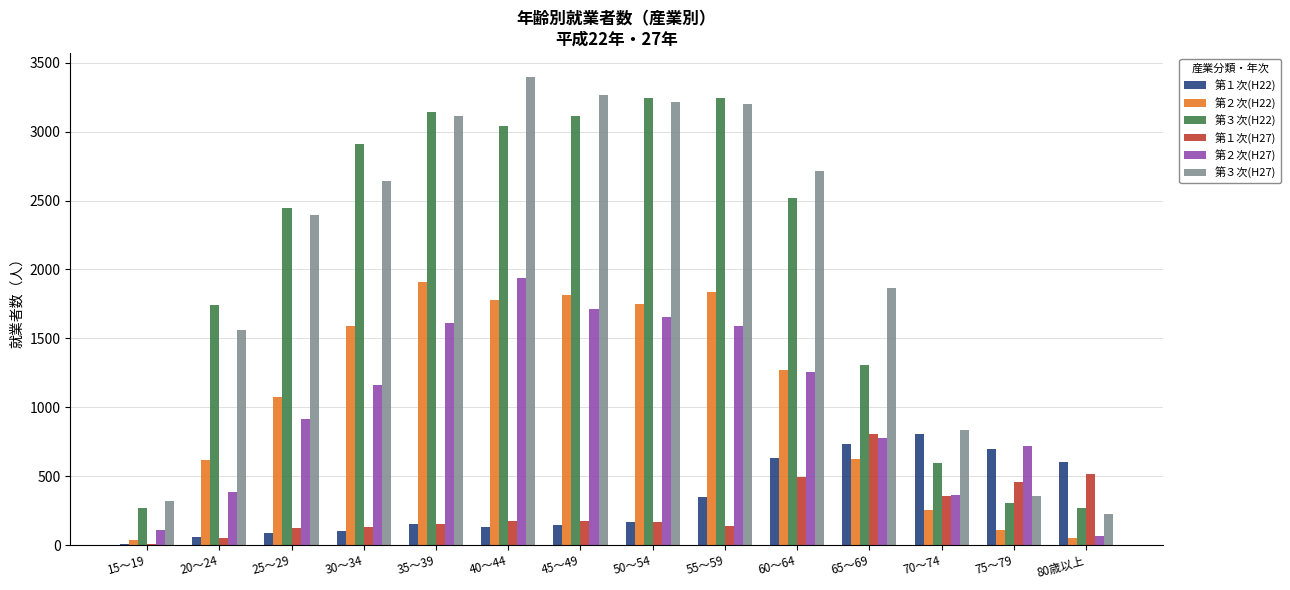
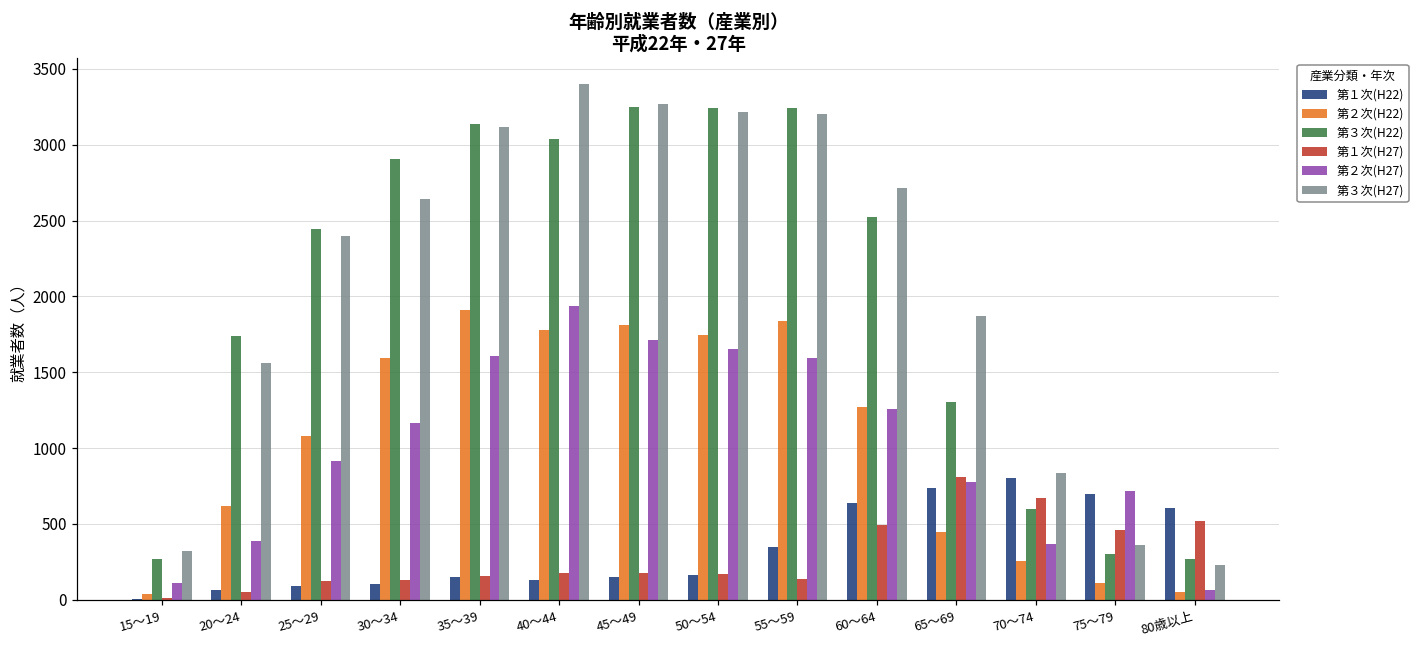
第３次(H22), 45～49: 3110 -> 3250
第２次(H22), 65～69: 630 -> 450
第１次(H27), 70～74: 360 -> 670
